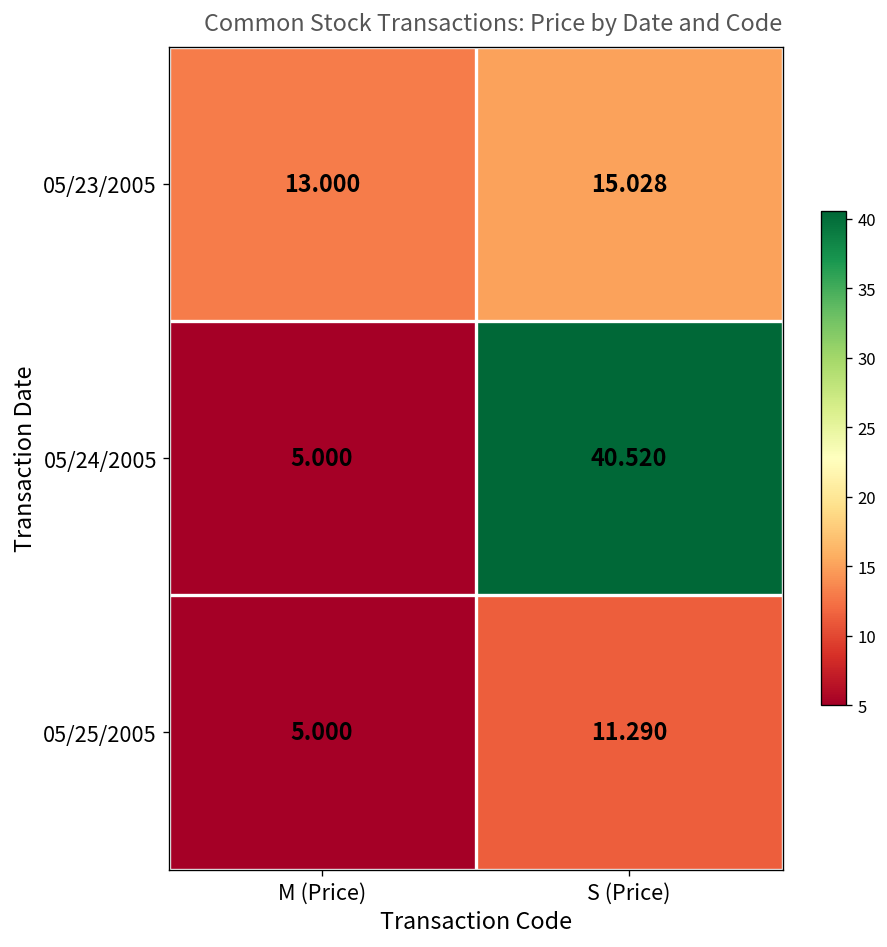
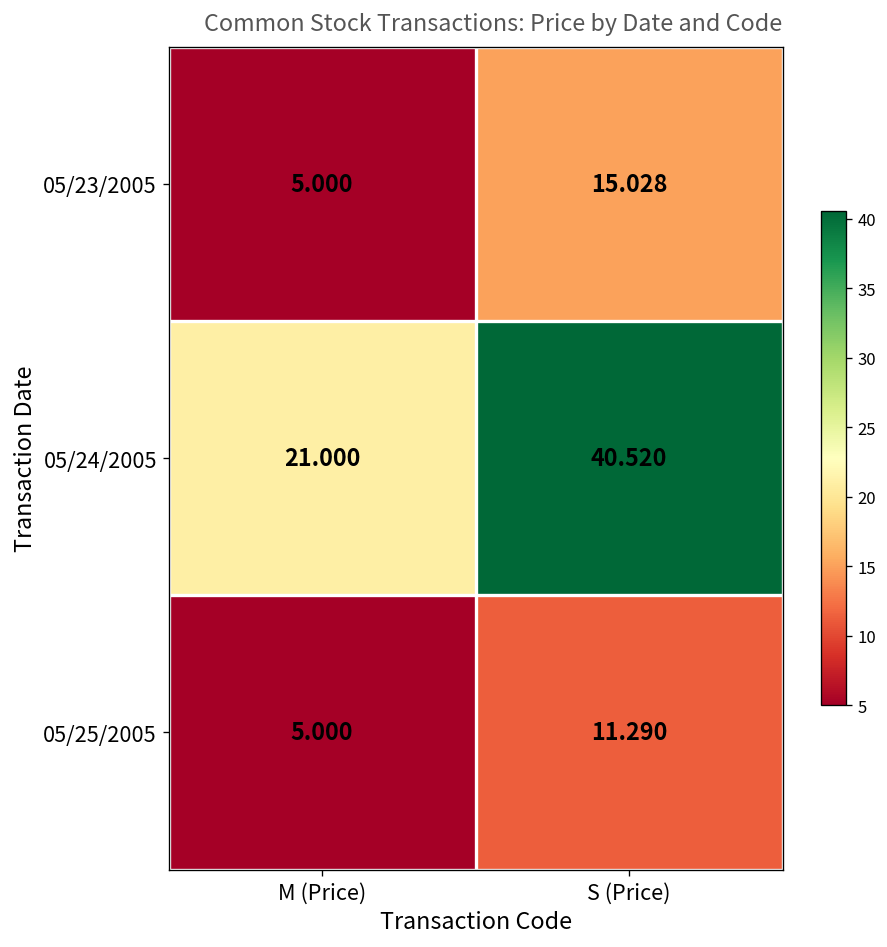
05/23/2005, M (Price): 13.000 -> 5.000
05/24/2005, M (Price): 5.000 -> 21.000
